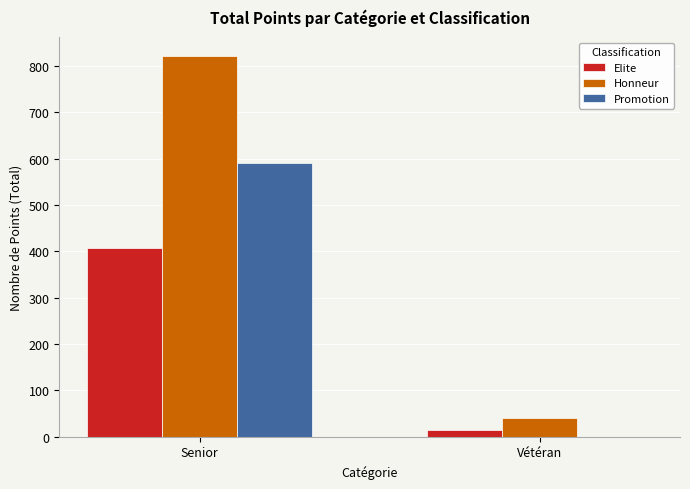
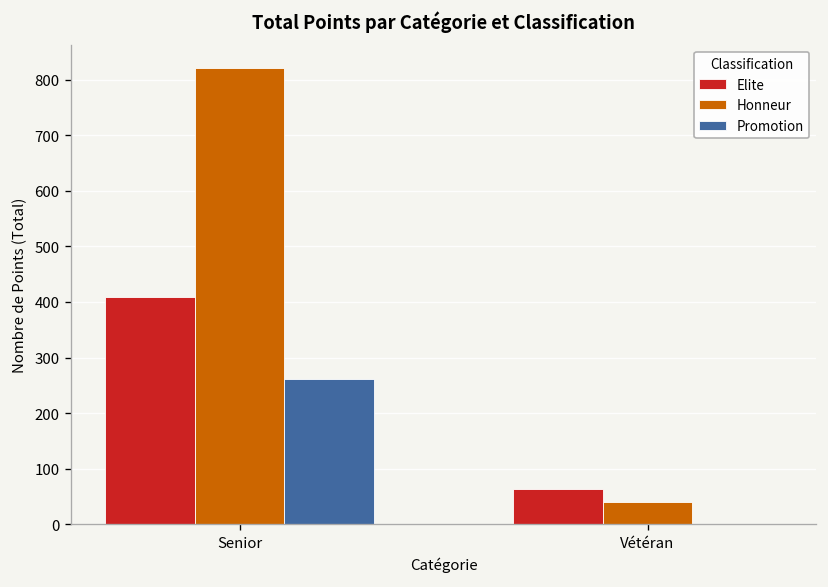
Promotion, Senior: 590 -> 260
Elite, Vétéran: 10 -> 60
